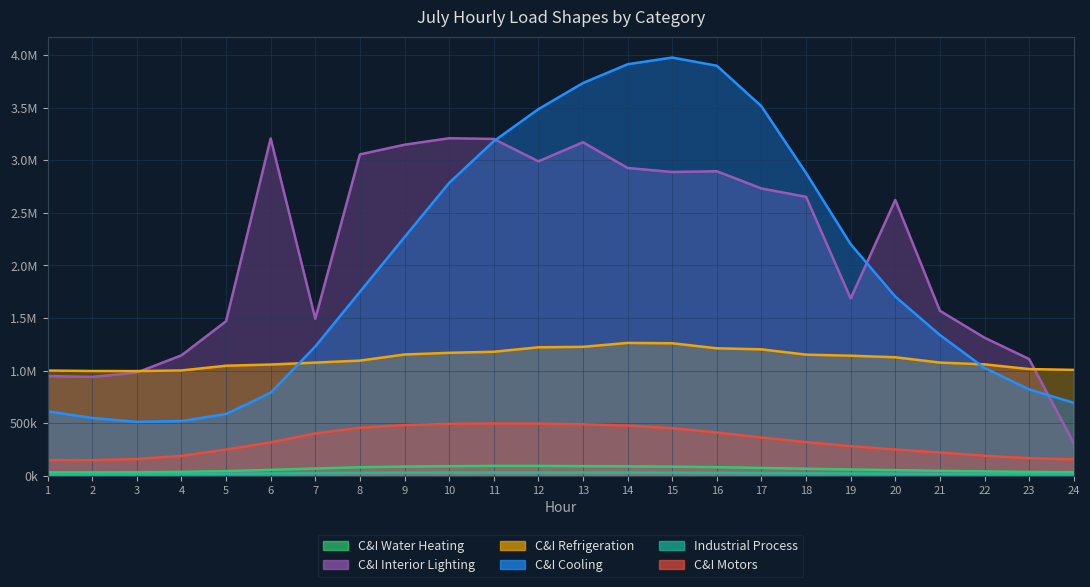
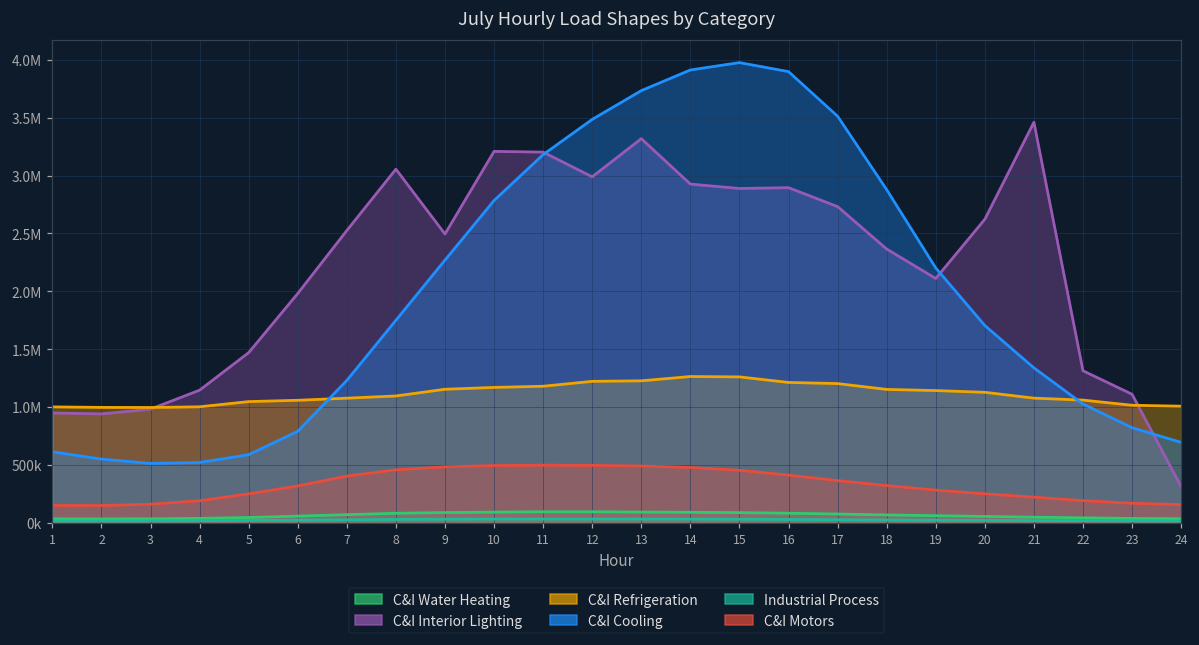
C&I Interior Lighting, 6: 3210000 -> 1980000
C&I Interior Lighting, 7: 1490000 -> 2520000
C&I Interior Lighting, 9: 3150000 -> 2490000
C&I Interior Lighting, 13: 3170000 -> 3320000
C&I Interior Lighting, 18: 2650000 -> 2360000
C&I Interior Lighting, 19: 1690000 -> 2110000
C&I Interior Lighting, 21: 1570000 -> 3460000
